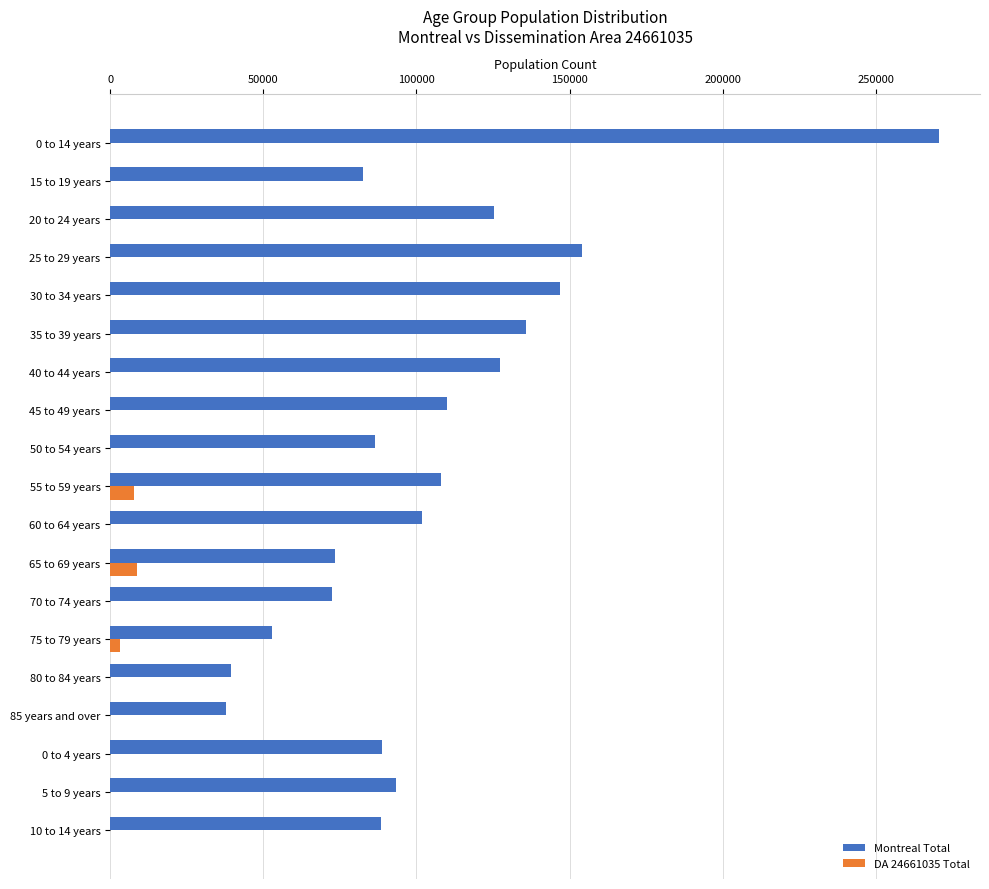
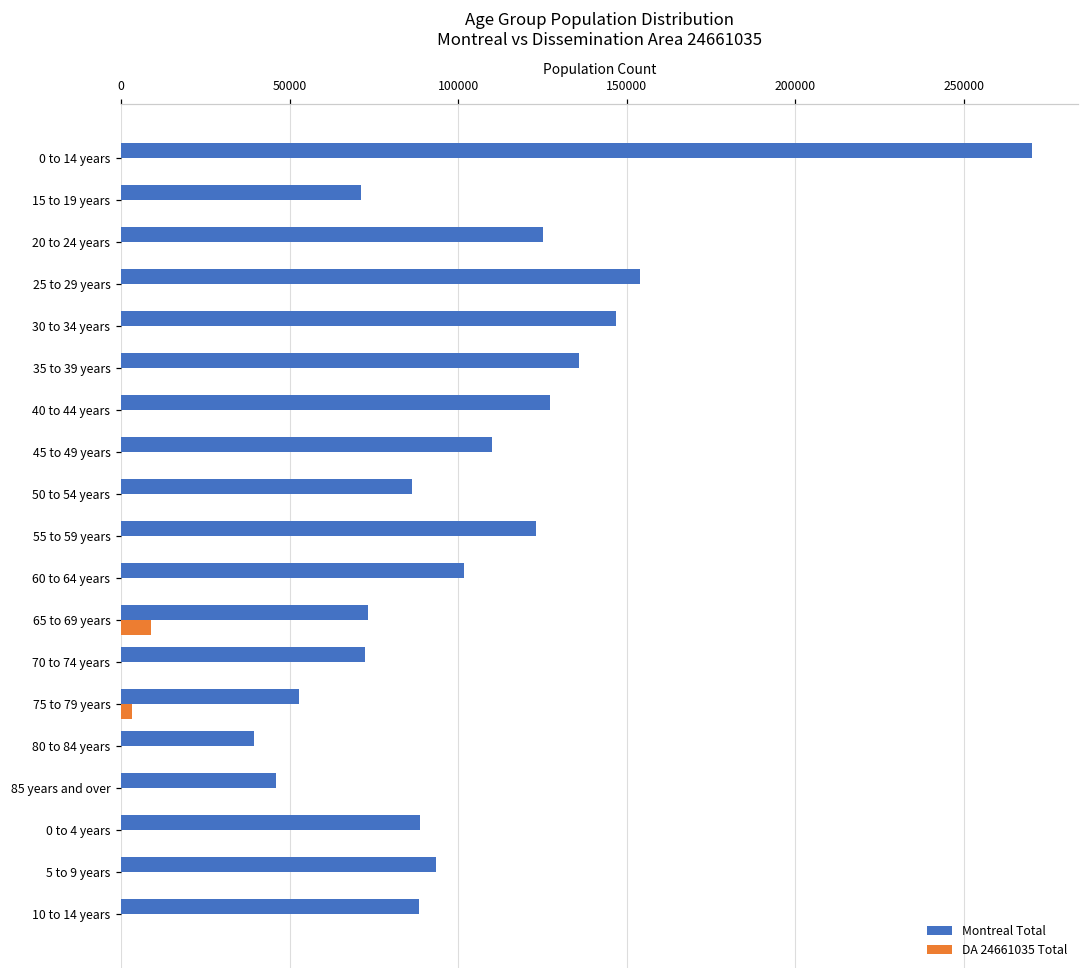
Montreal Total, 15 to 19 years: 82000 -> 71000
Montreal Total, 55 to 59 years: 108000 -> 123000
DA 24661035 Total, 55 to 59 years: 8000 -> 0
Montreal Total, 85 years and over: 38000 -> 46000
